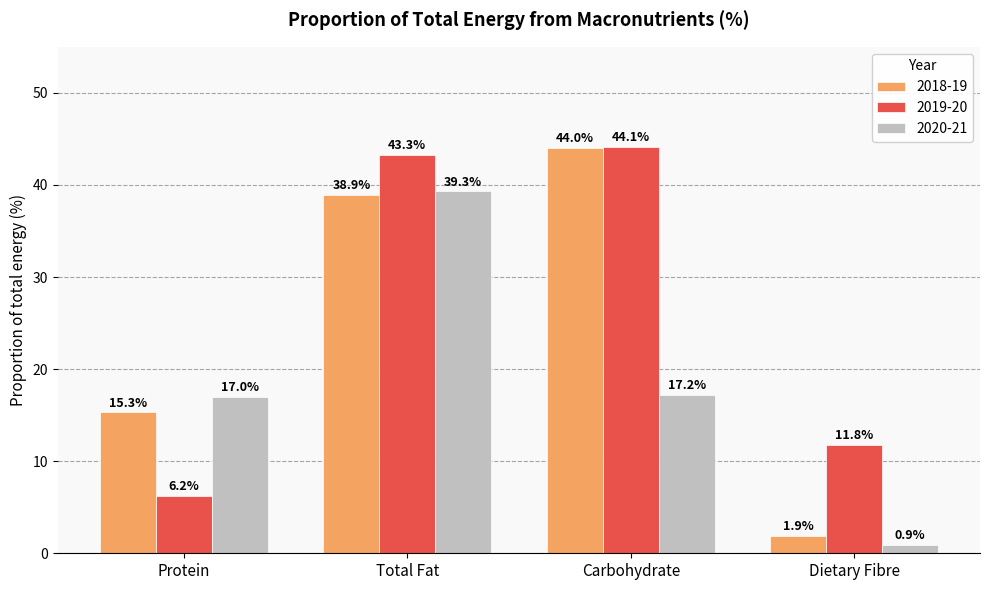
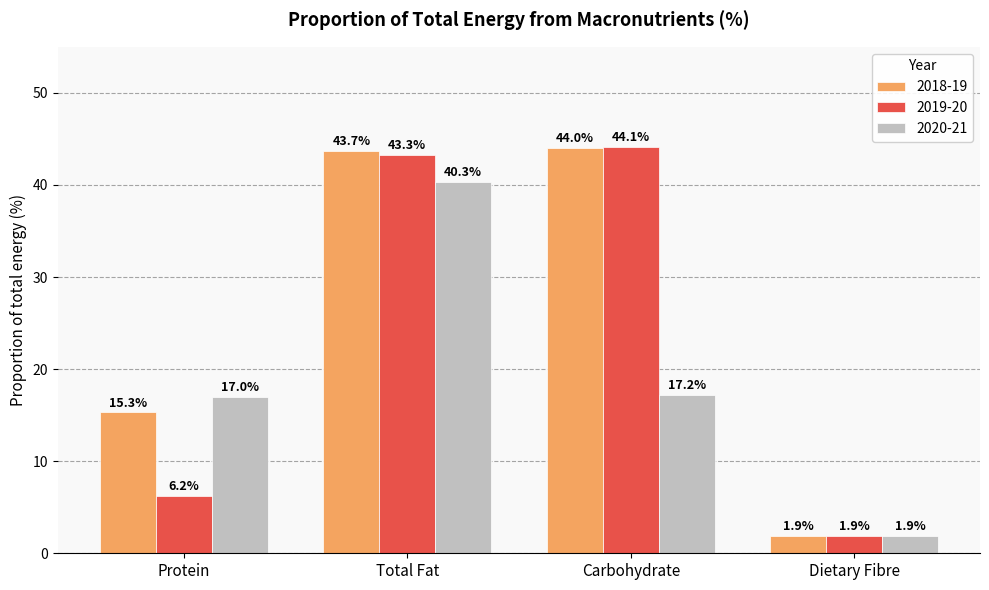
2018-19, Total Fat: 38.9% -> 43.7%
2020-21, Total Fat: 39.3% -> 40.3%
2019-20, Dietary Fibre: 11.8% -> 1.9%
2020-21, Dietary Fibre: 0.9% -> 1.9%
